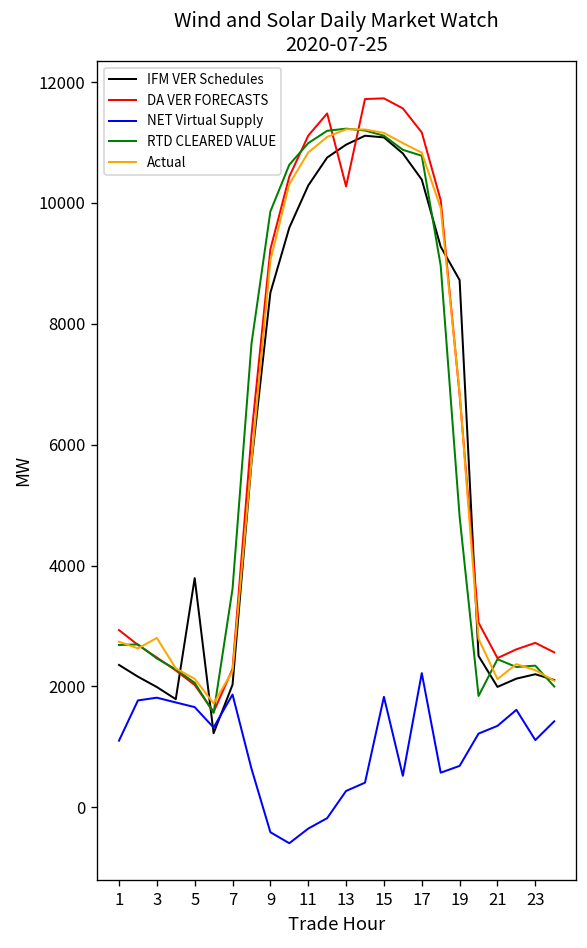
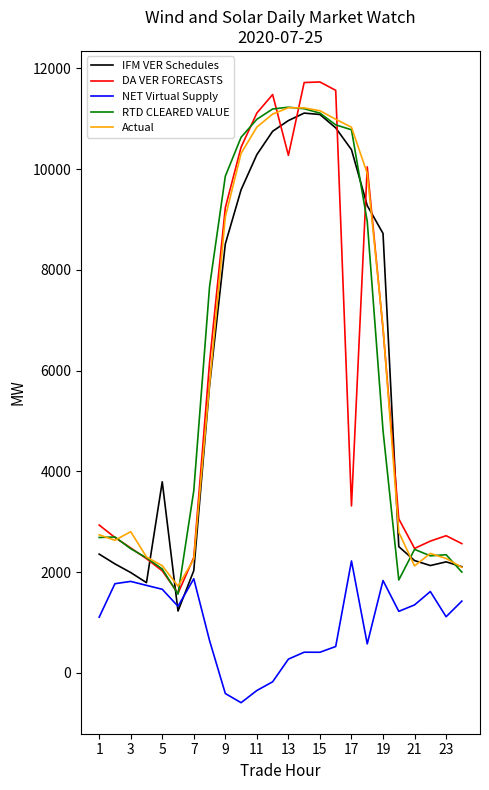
NET Virtual Supply, 15: 1800 -> 400
DA VER FORECASTS, 17: 11200 -> 3300
NET Virtual Supply, 19: 700 -> 1800
IFM VER Schedules, 21: 2000 -> 2200
